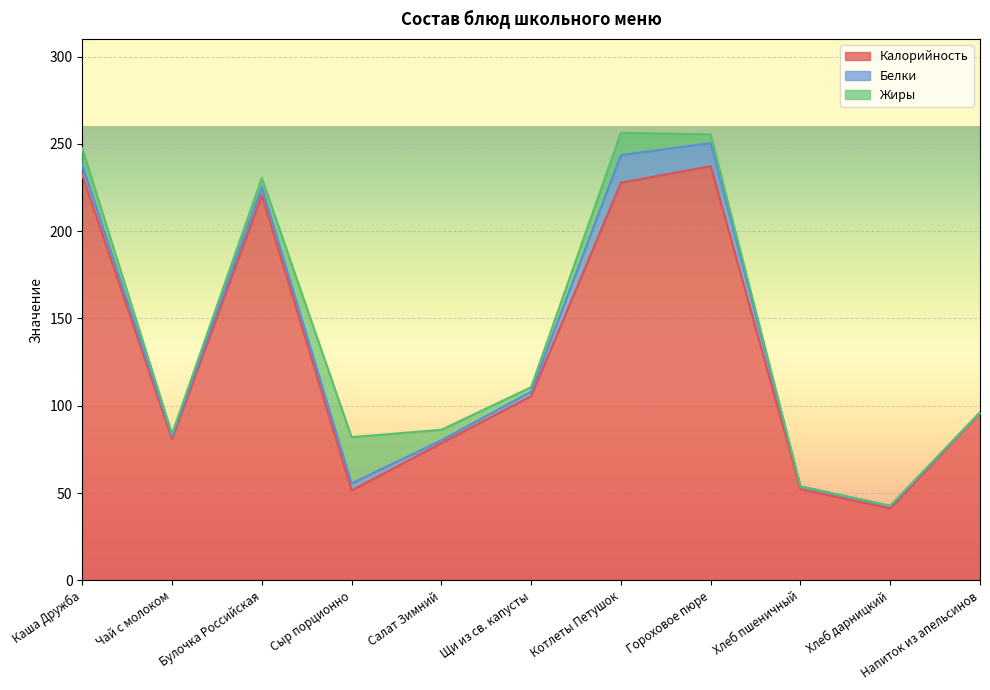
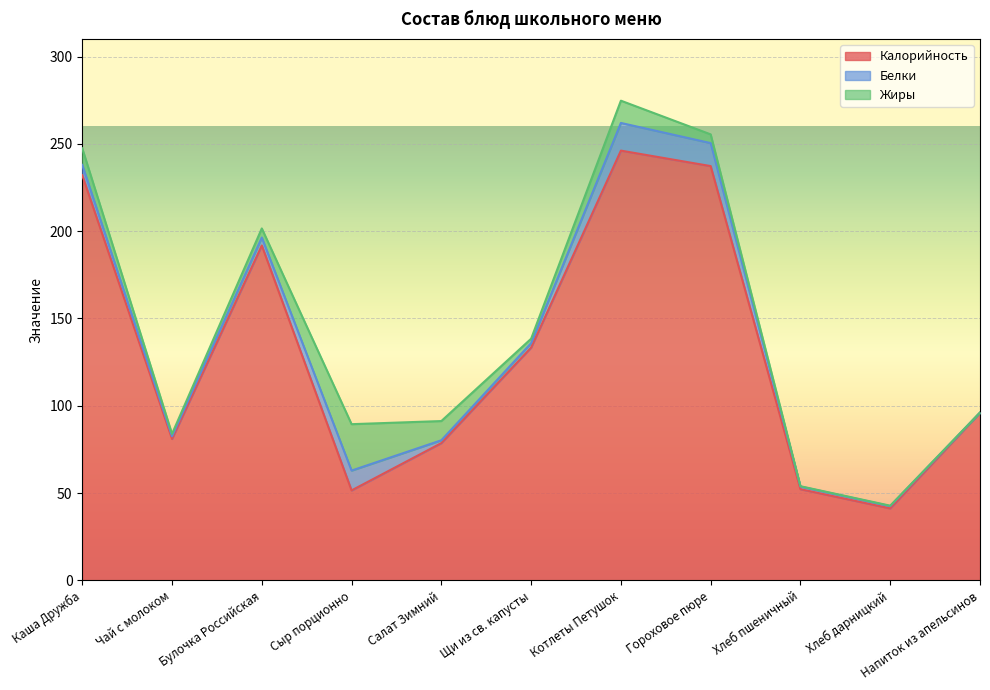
Калорийность, Булочка Российская: 221 -> 192
Белки, Сыр порционно: 4 -> 11
Жиры, Салат Зимний: 6 -> 11
Калорийность, Щи из св. капусты: 106 -> 133
Калорийность, Котлеты Петушок: 228 -> 246
